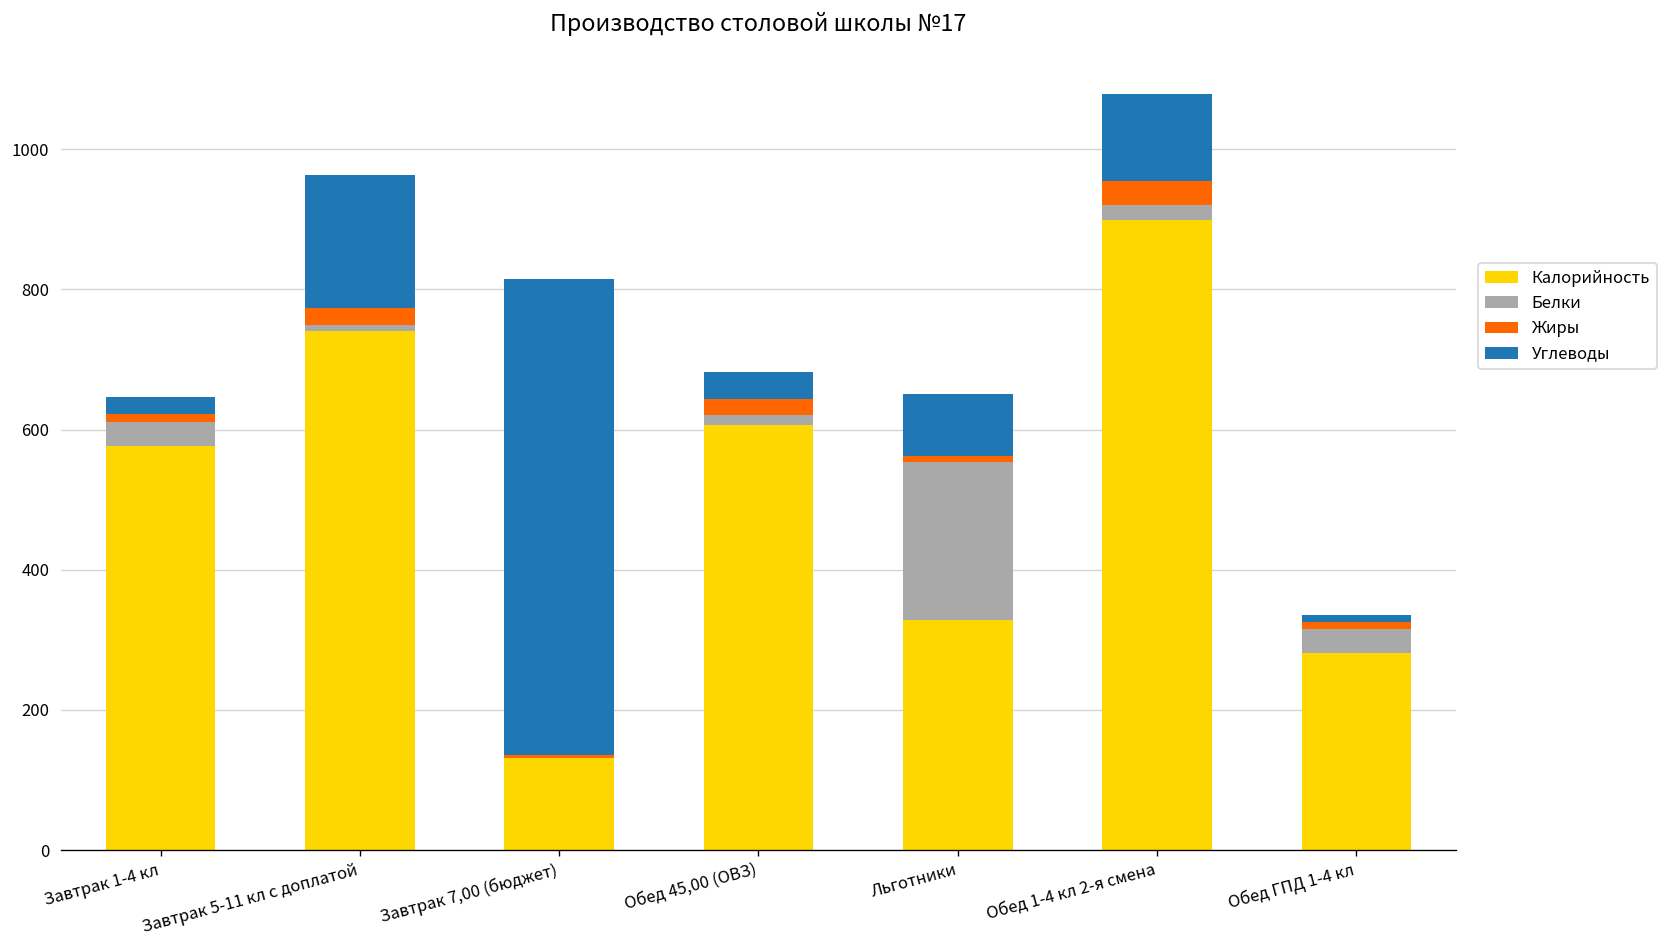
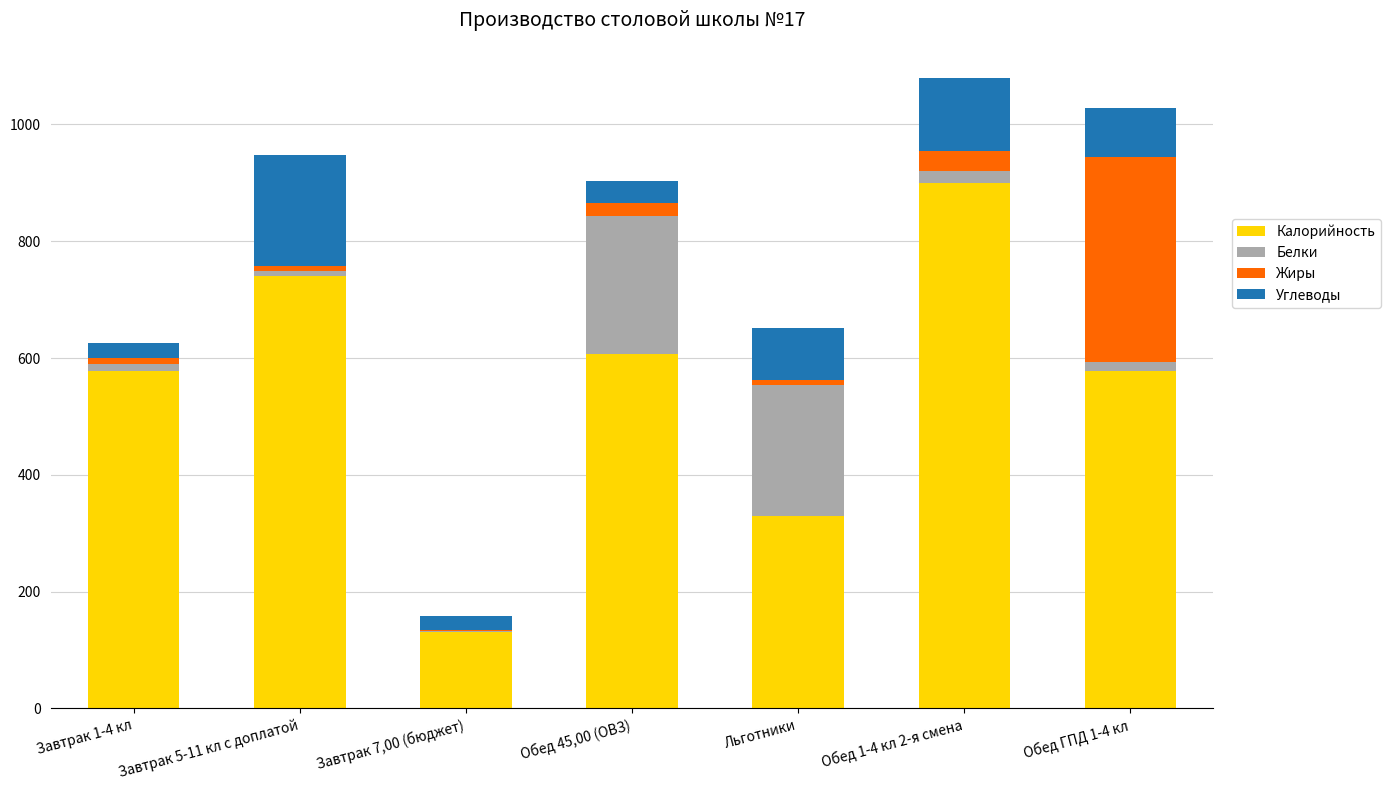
Белки, Завтрак 1-4 кл: 30 -> 10
Жиры, Завтрак 5-11 кл с доплатой: 30 -> 10
Углеводы, Завтрак 7,00 (бюджет): 680 -> 20
Белки, Обед 45,00 (ОВЗ): 10 -> 240
Калорийность, Обед ГПД 1-4 кл: 280 -> 580
Белки, Обед ГПД 1-4 кл: 30 -> 20
Жиры, Обед ГПД 1-4 кл: 10 -> 350
Углеводы, Обед ГПД 1-4 кл: 10 -> 90
